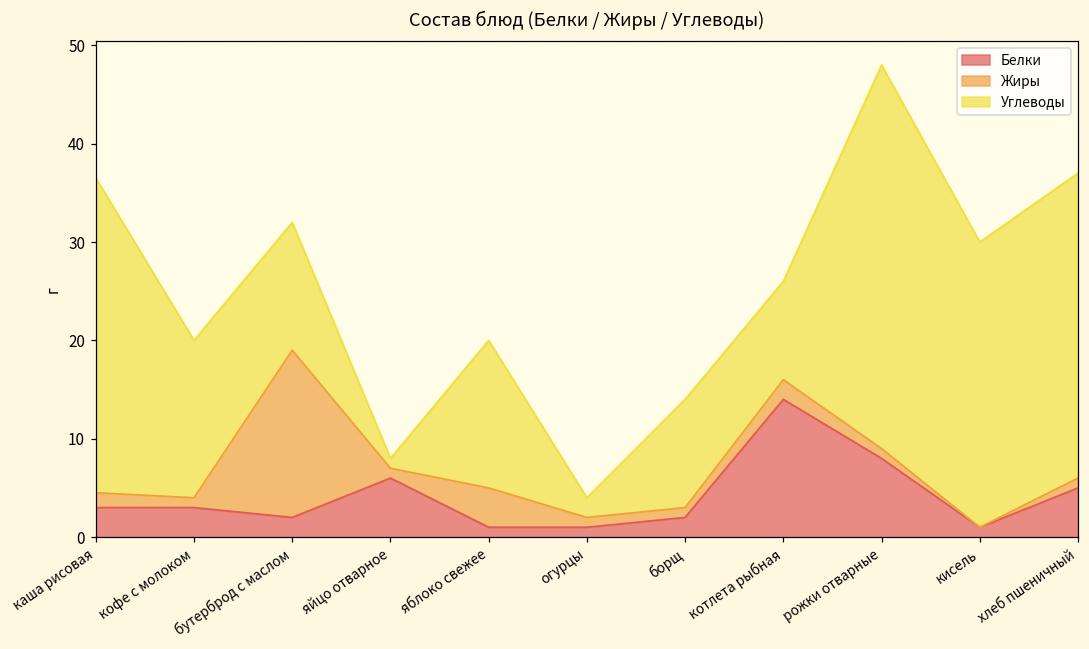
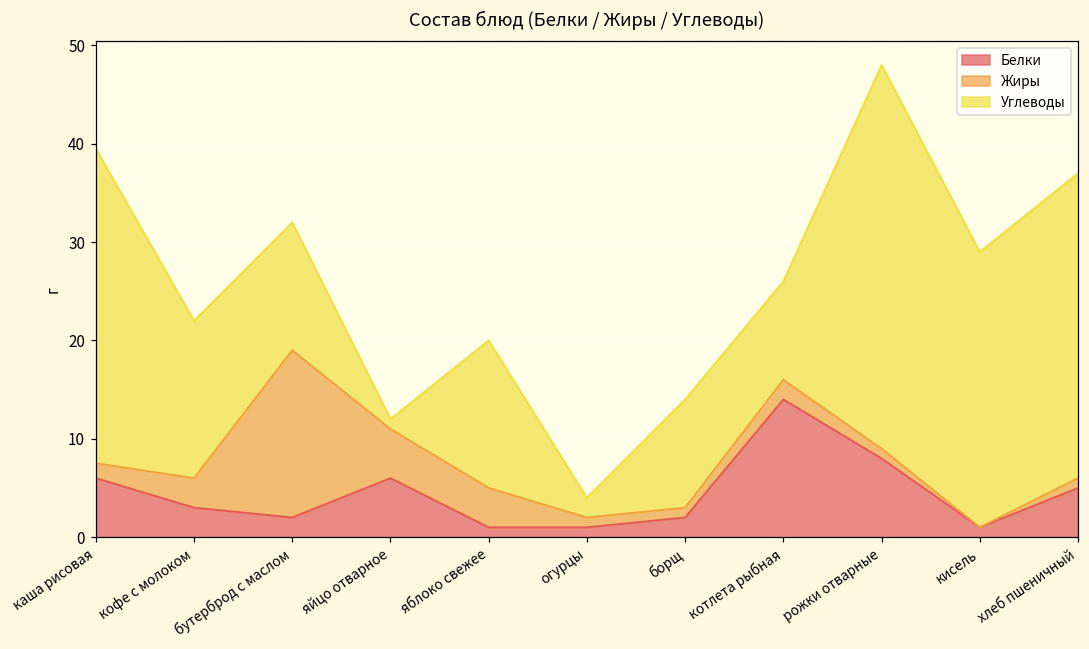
Белки, каша рисовая: 3 -> 6
Жиры, кофе с молоком: 1 -> 3
Жиры, яйцо отварное: 1 -> 5
Углеводы, кисель: 29 -> 28
